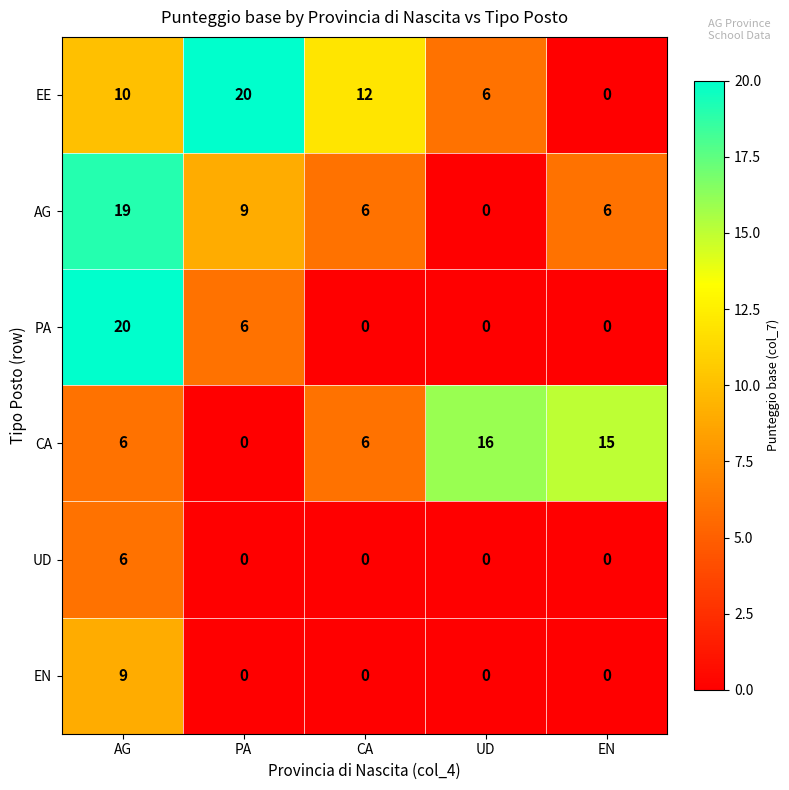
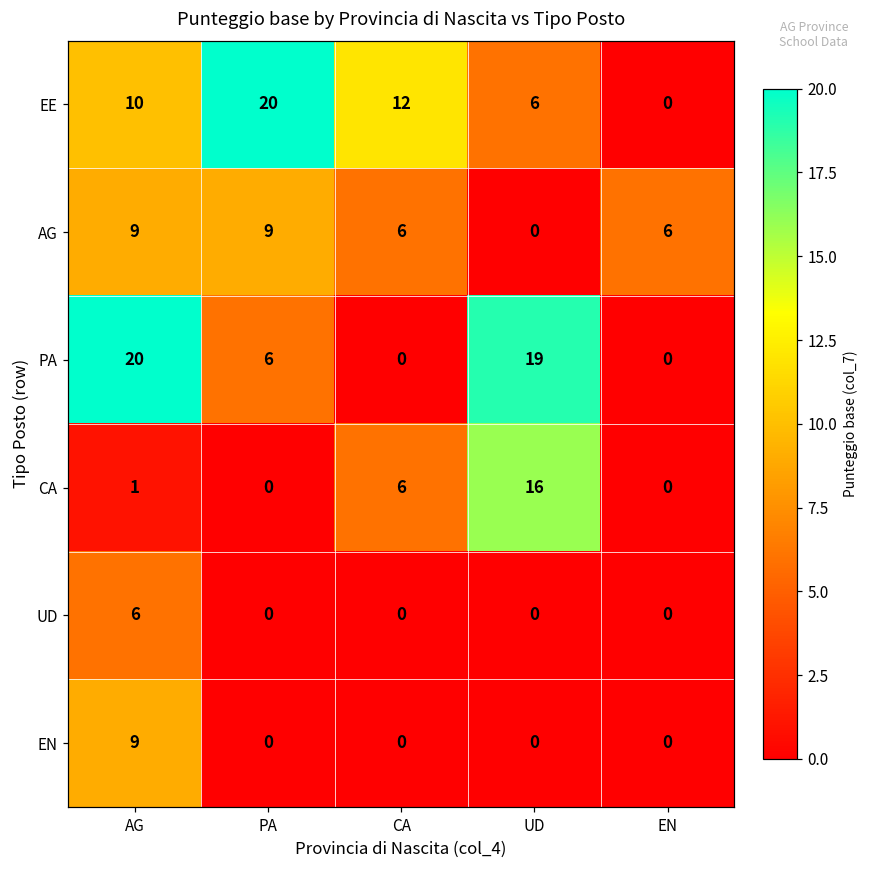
AG, AG: 19 -> 9
PA, UD: 0 -> 19
CA, AG: 6 -> 1
CA, EN: 15 -> 0
